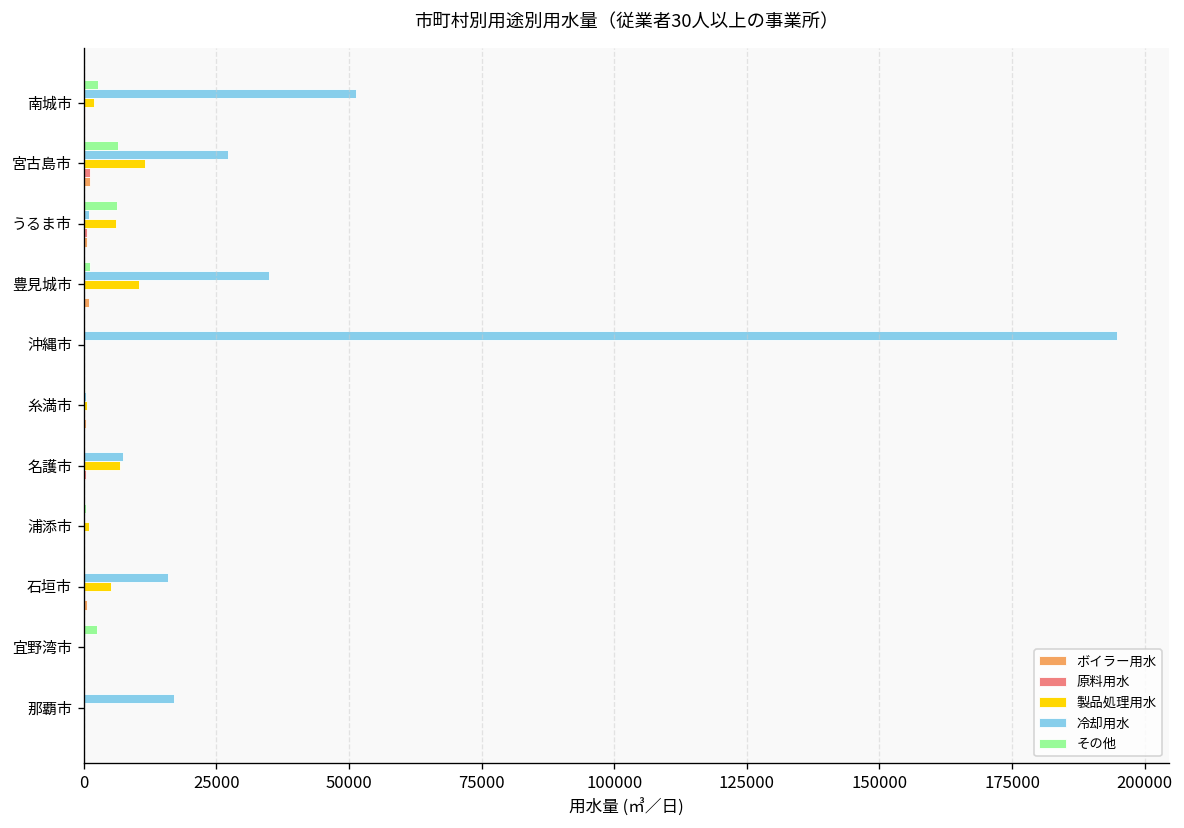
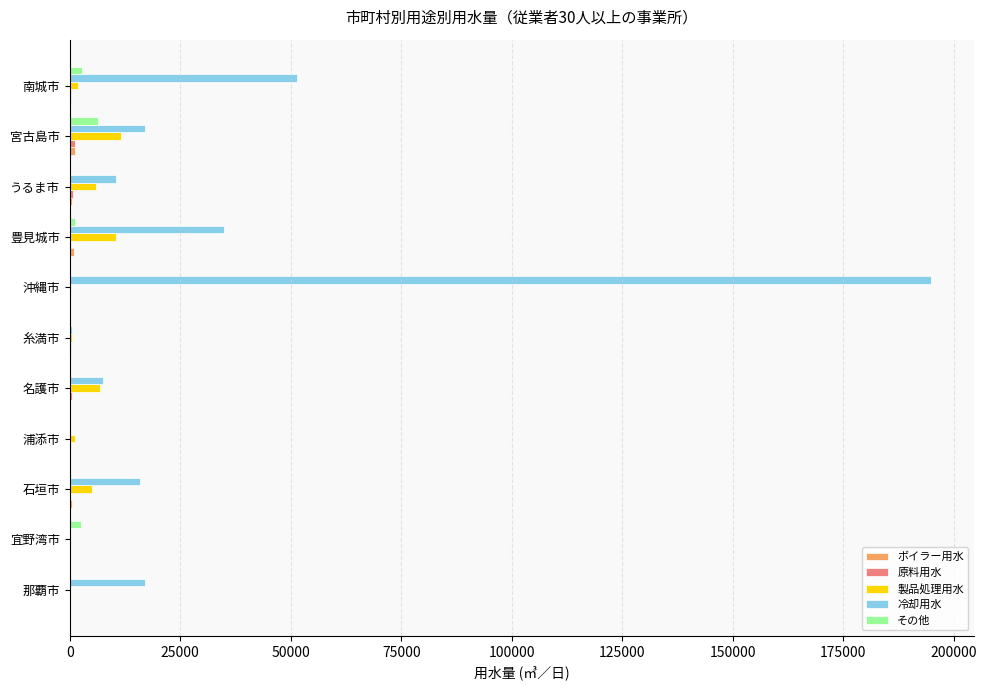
冷却用水, 宮古島市: 27000 -> 17000
その他, うるま市: 6000 -> 0
冷却用水, うるま市: 1000 -> 10000
